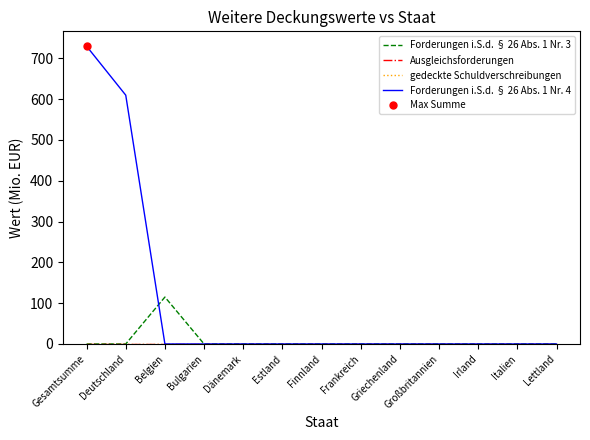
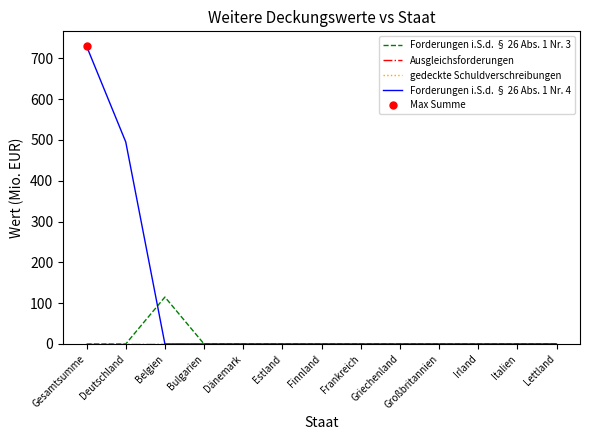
Forderungen i.S.d. § 26 Abs. 1 Nr. 4, Deutschland: 610 -> 500
